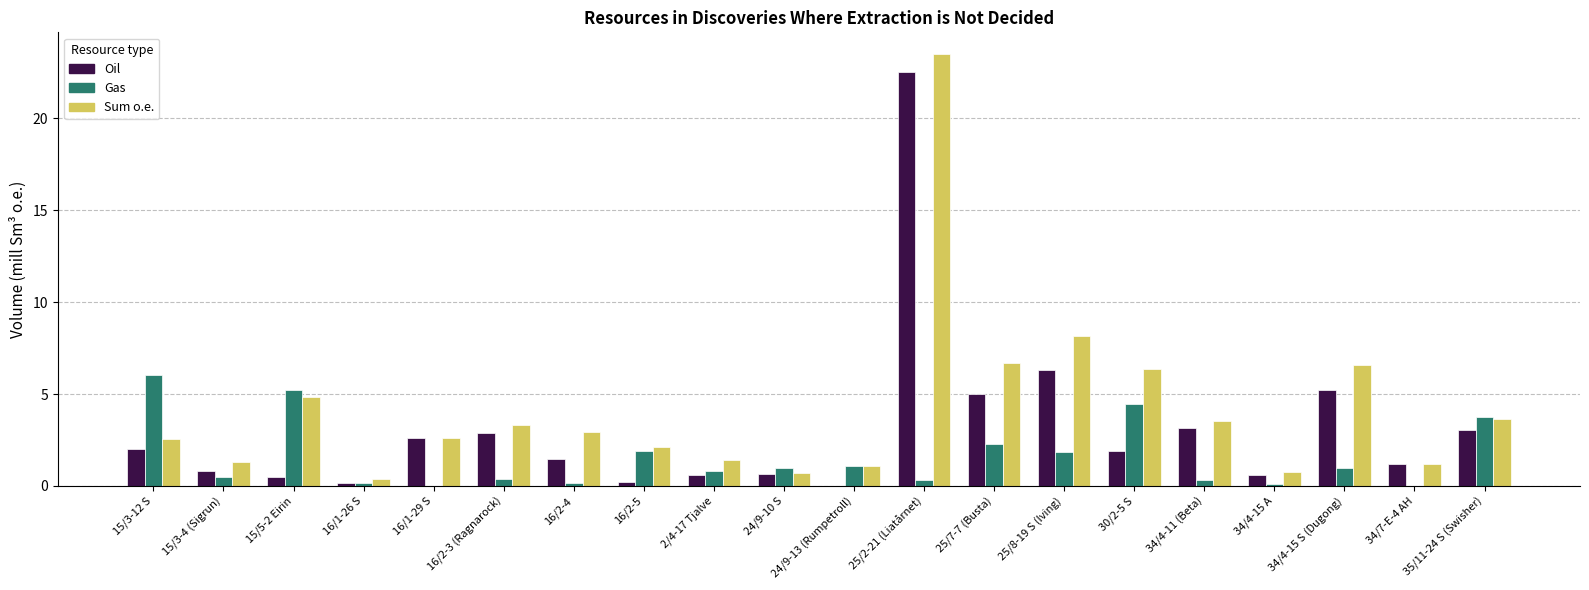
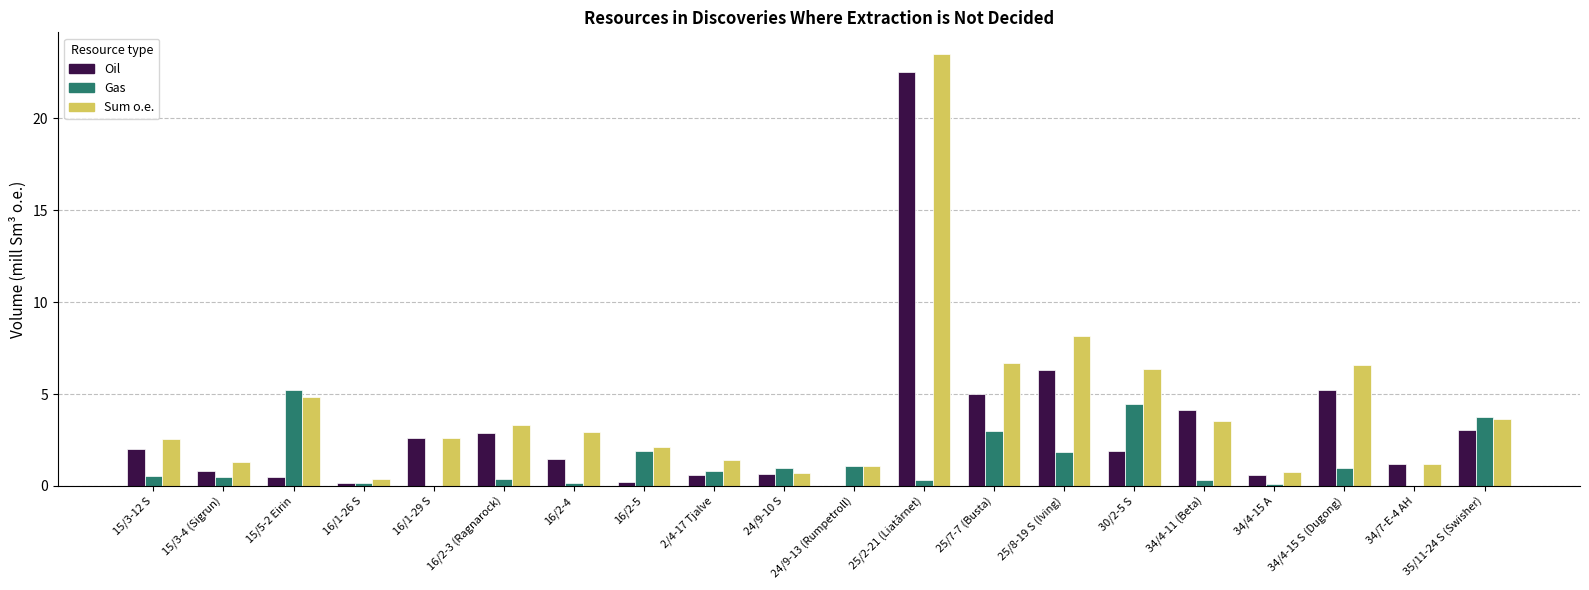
Gas, 15/3-12 S: 6.0 -> 0.5
Gas, 25/7-7 (Busta): 2.3 -> 3.0
Oil, 34/4-11 (Beta): 3.1 -> 4.1
